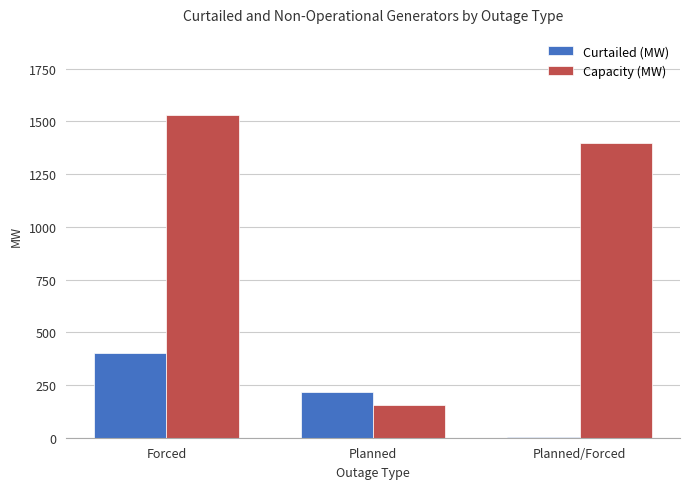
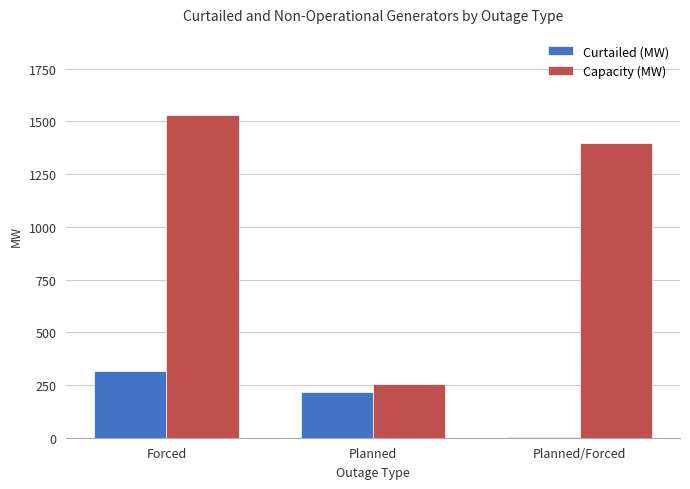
Curtailed (MW), Forced: 400 -> 320
Capacity (MW), Planned: 150 -> 260
